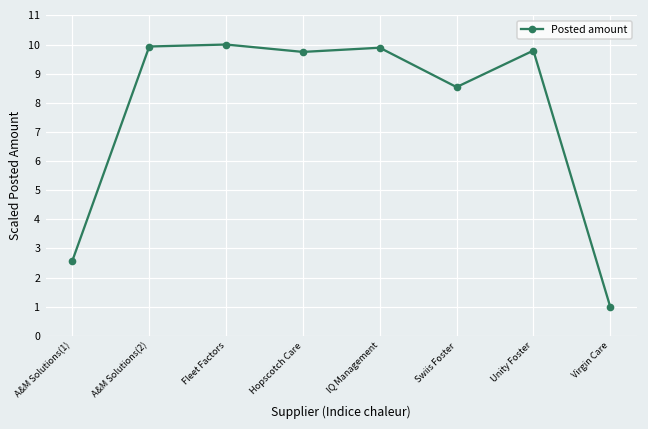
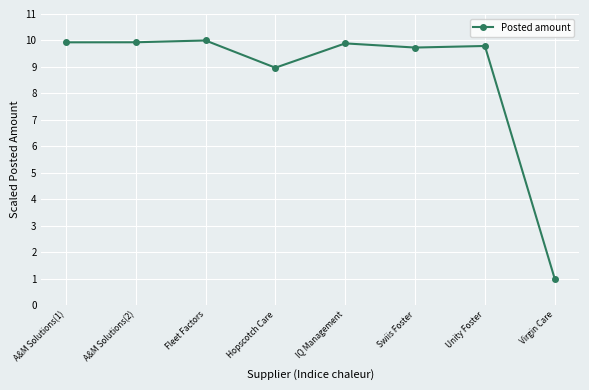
A&M Solutions(1): 2.6 -> 9.9
Hopscotch Care: 9.7 -> 9.0
Swiis Foster: 8.5 -> 9.7
